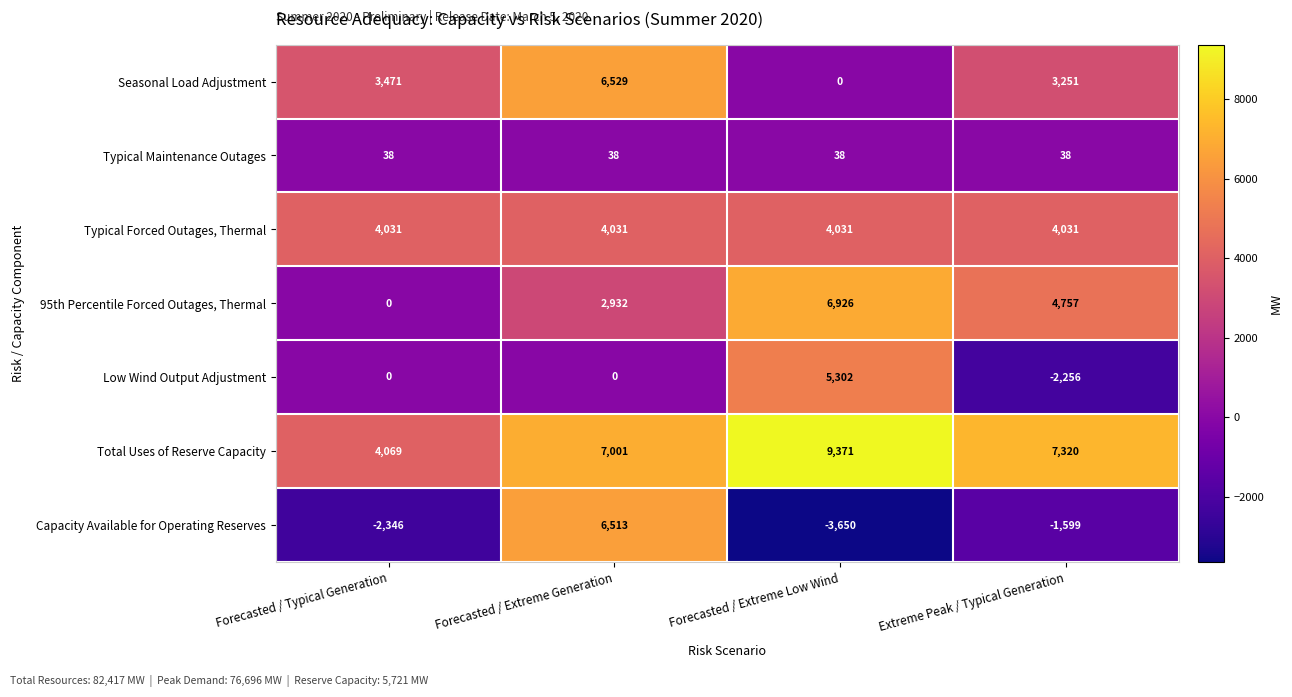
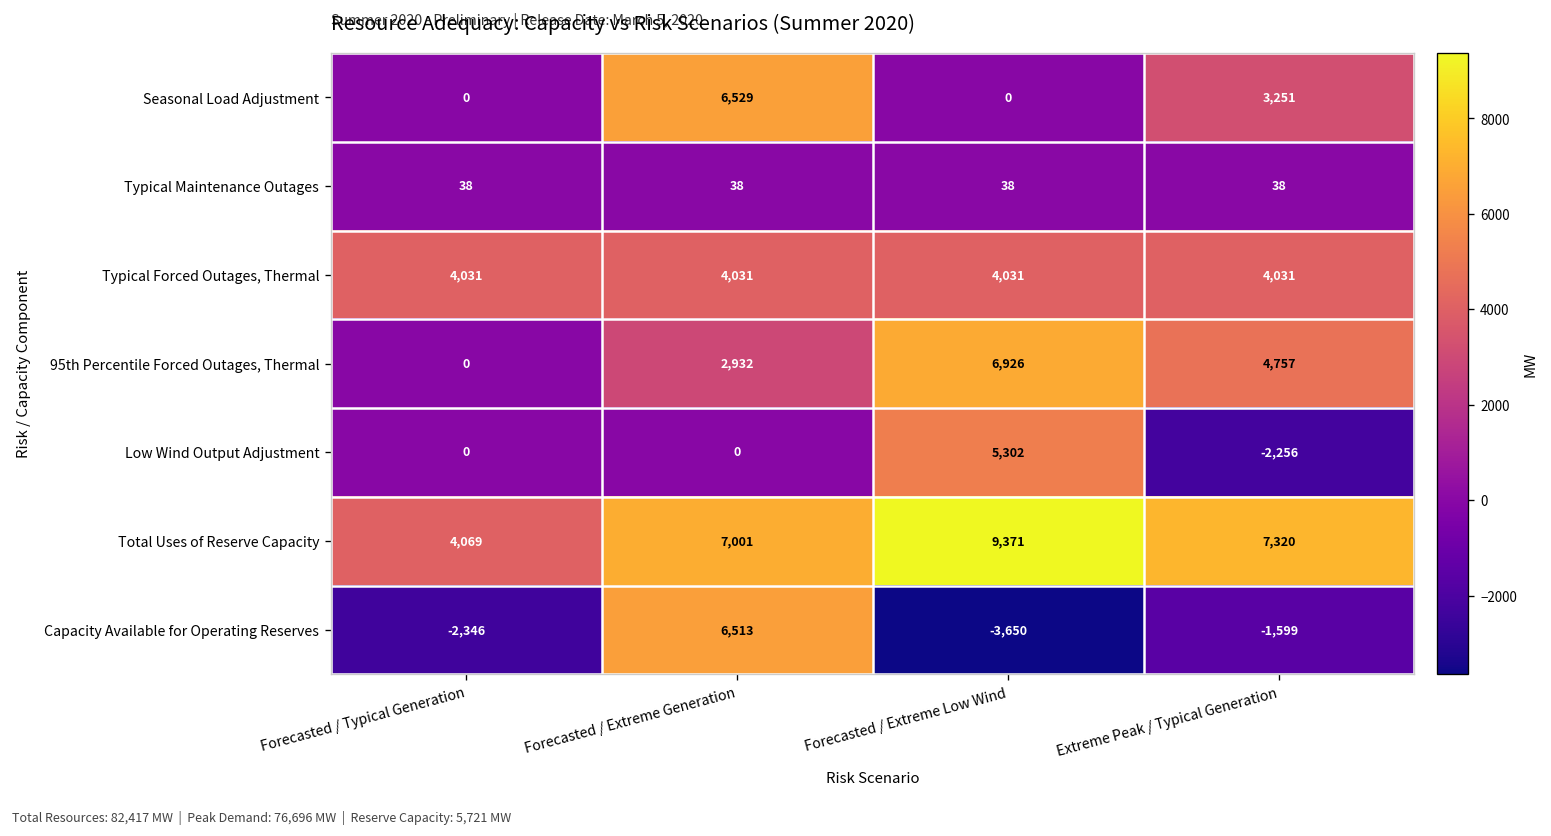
Seasonal Load Adjustment, Forecasted / Typical Generation: 3,471 -> 0
